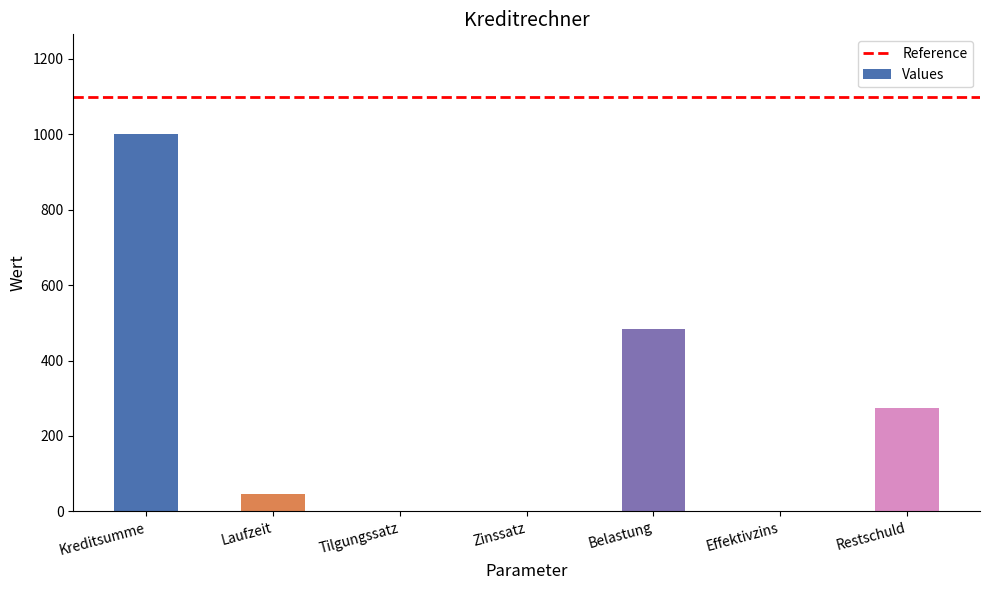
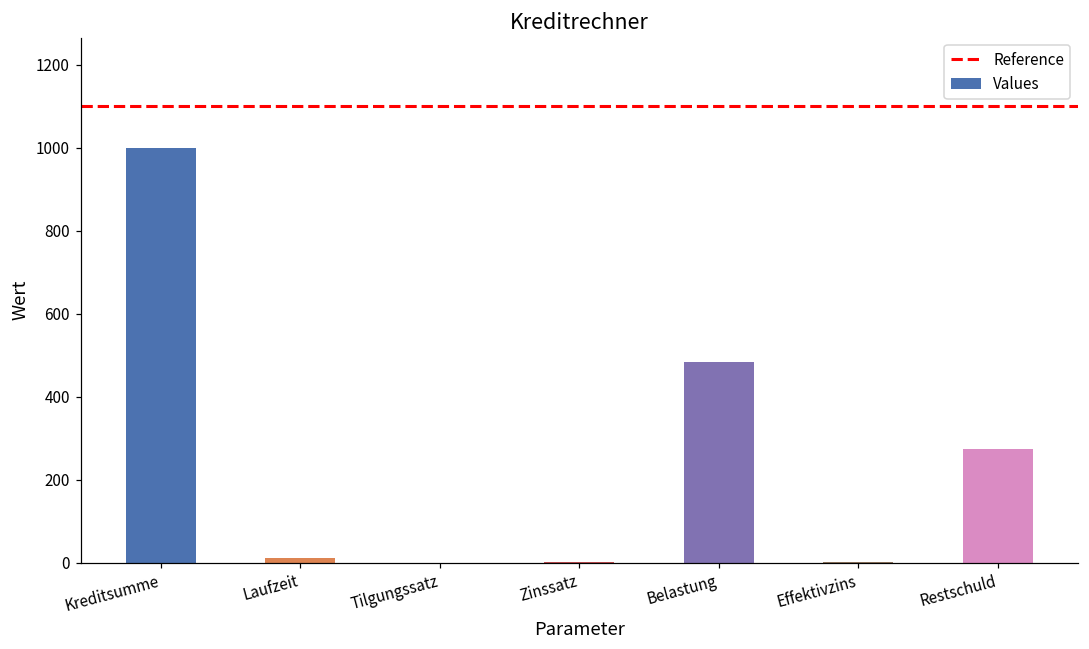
Laufzeit: 50 -> 10
